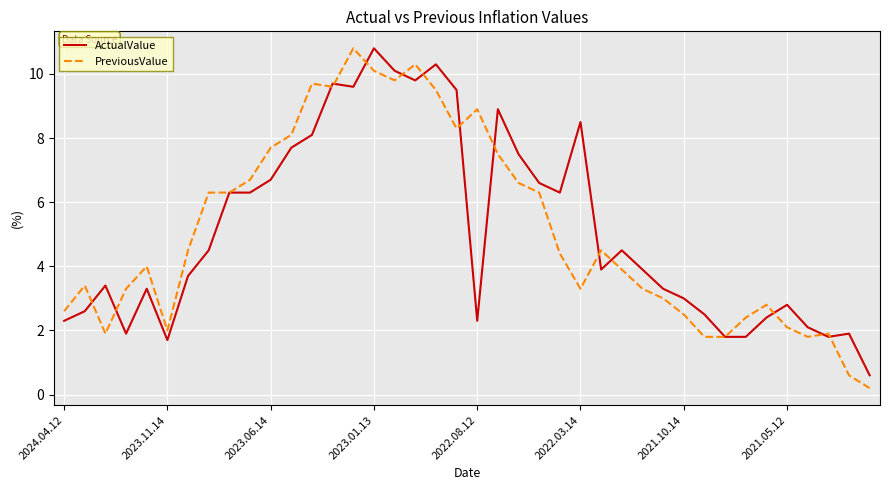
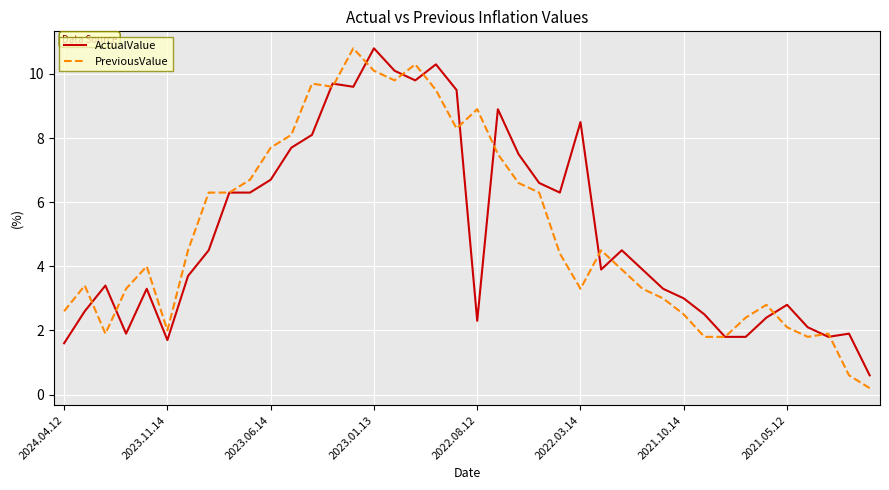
ActualValue, 2024.04.12: 2.3 -> 1.6
